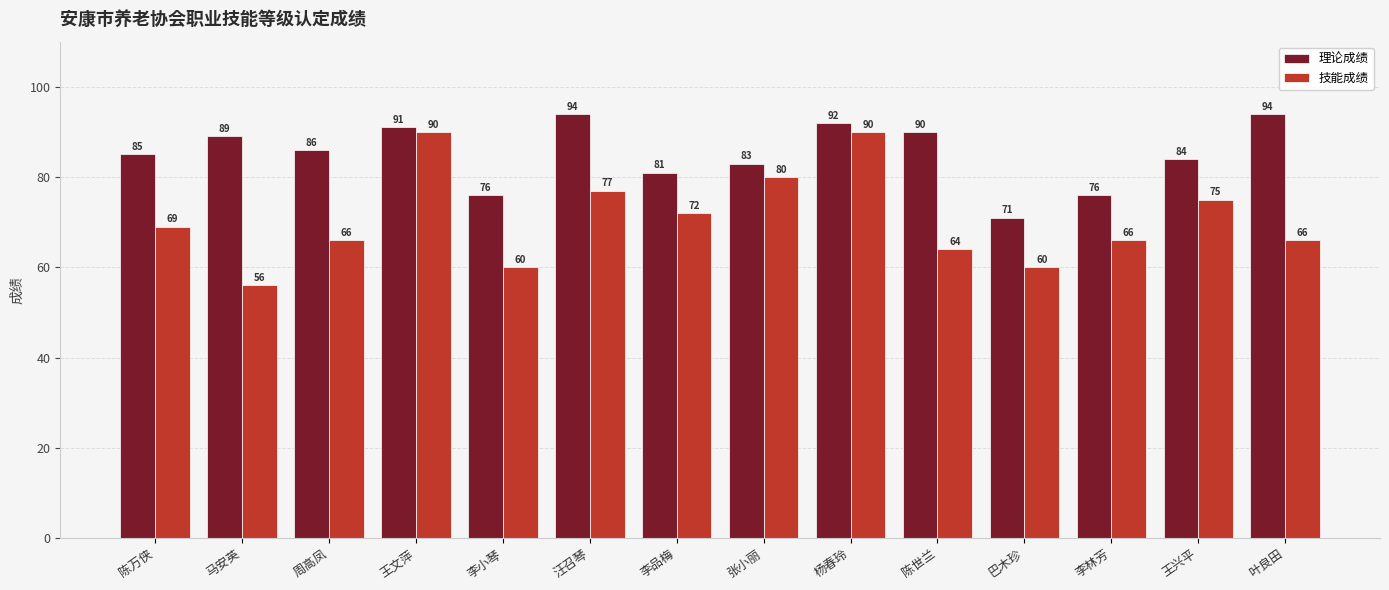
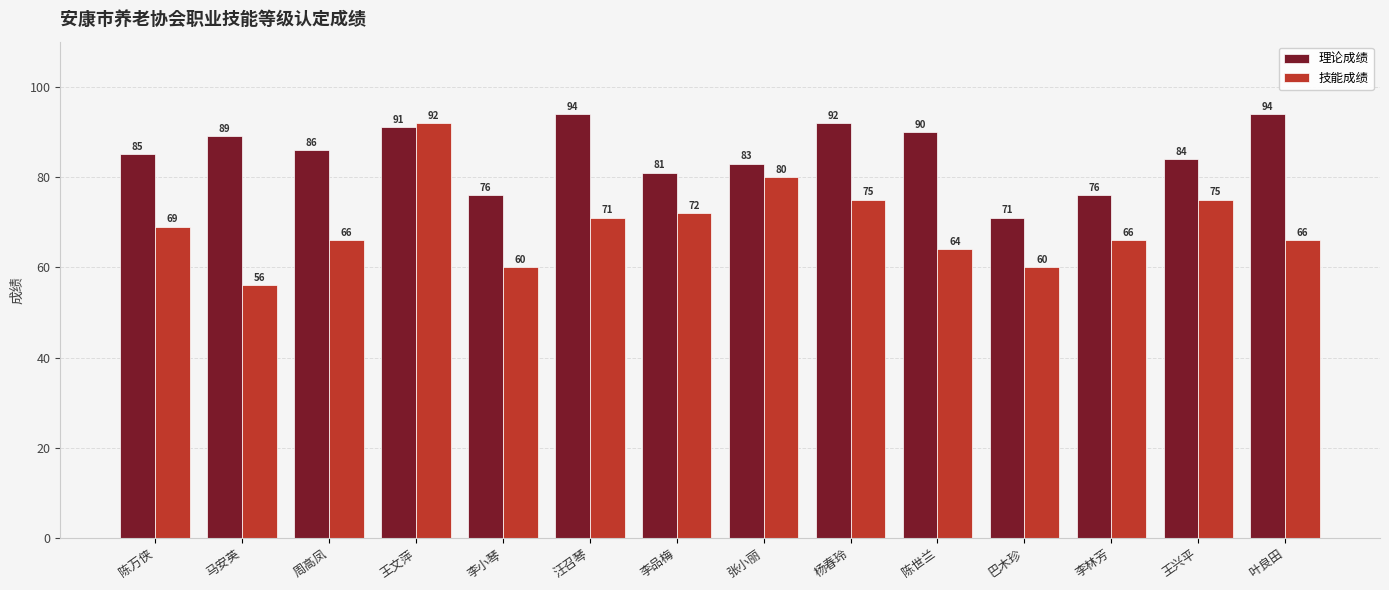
技能成绩, 王文萍: 90 -> 92
技能成绩, 汪召琴: 77 -> 71
技能成绩, 杨春玲: 90 -> 75
